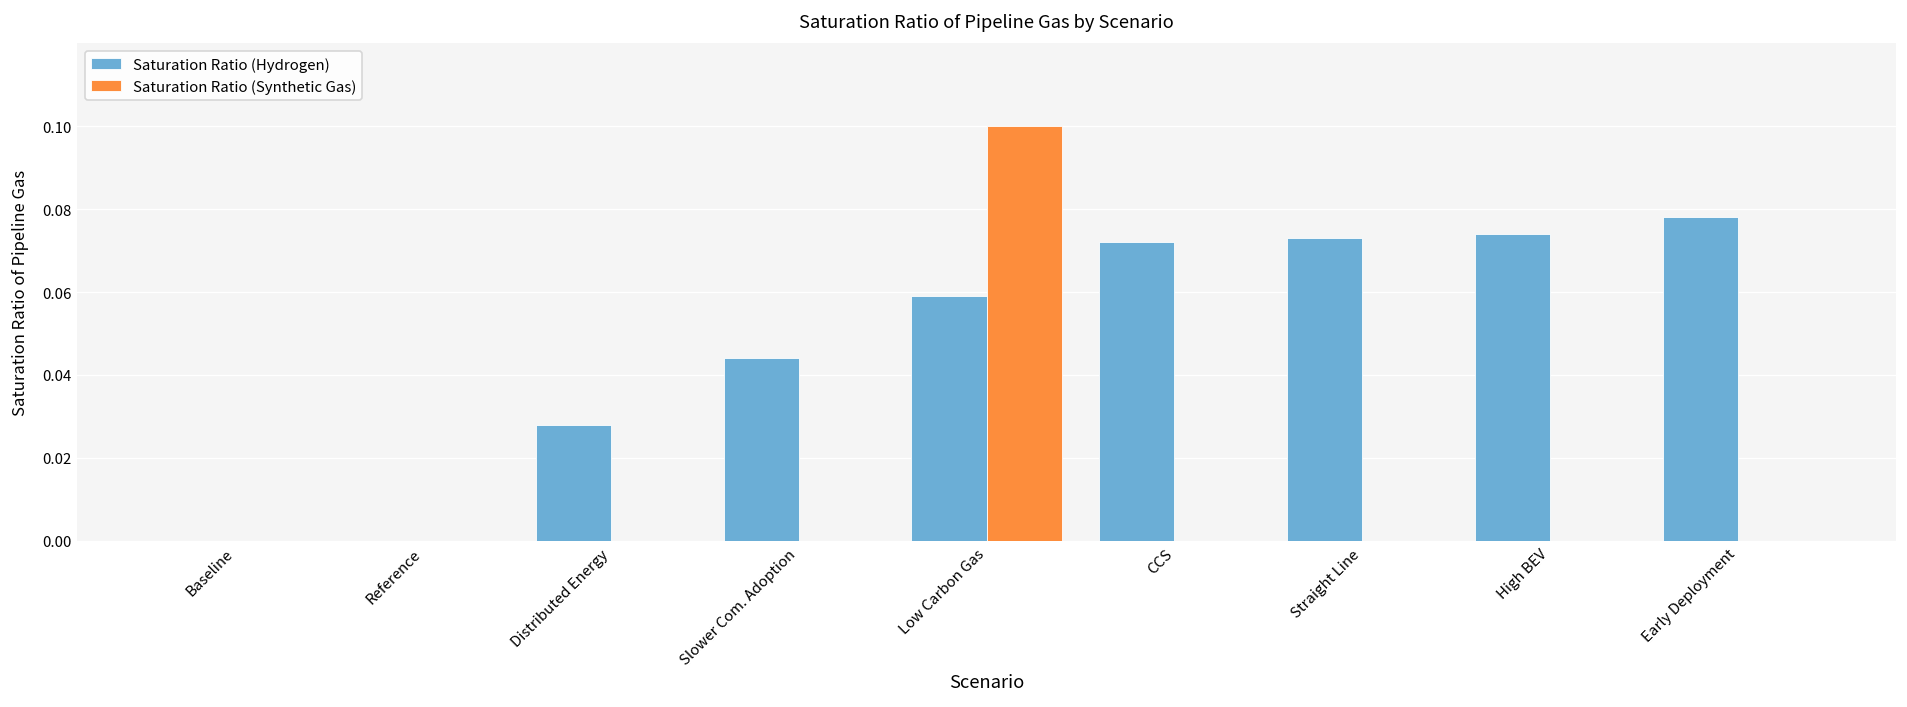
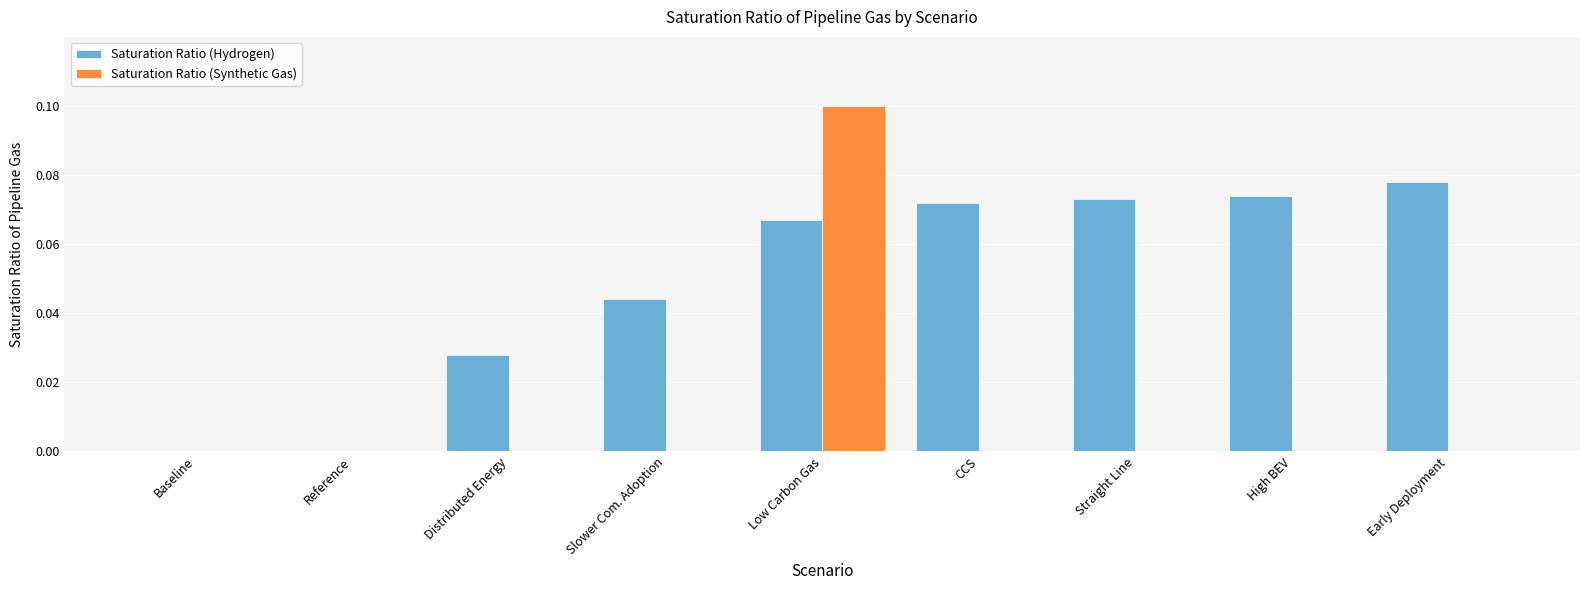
Saturation Ratio (Hydrogen), Low Carbon Gas: 0.059 -> 0.067
